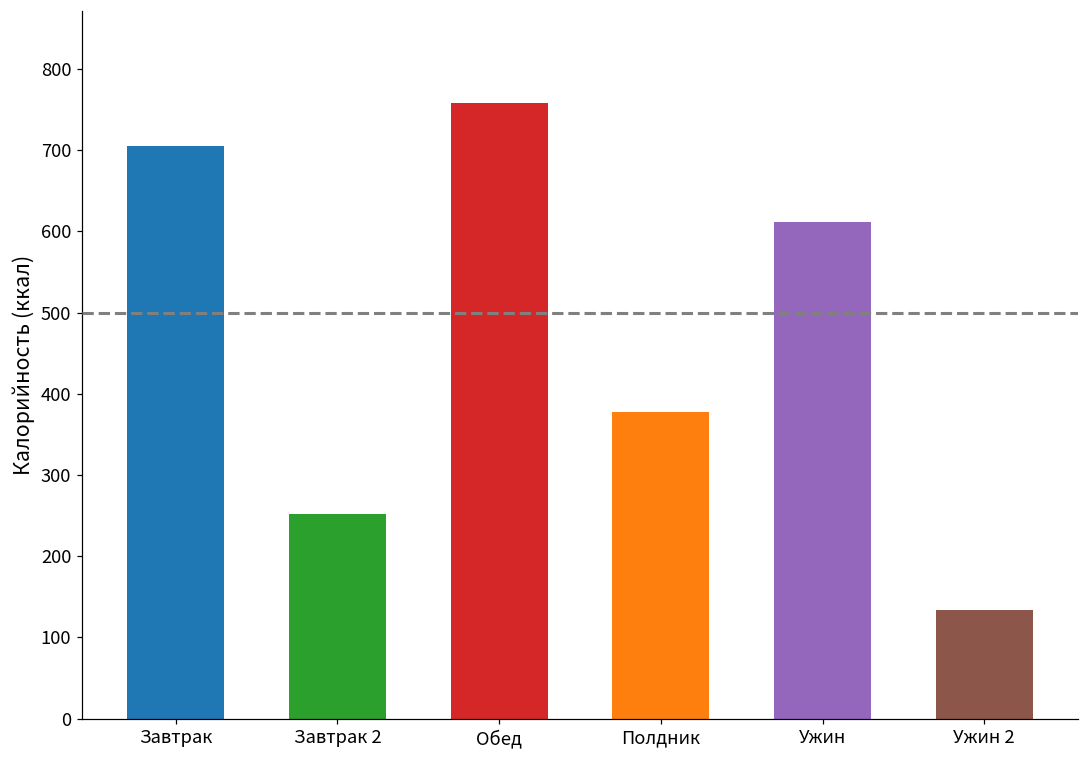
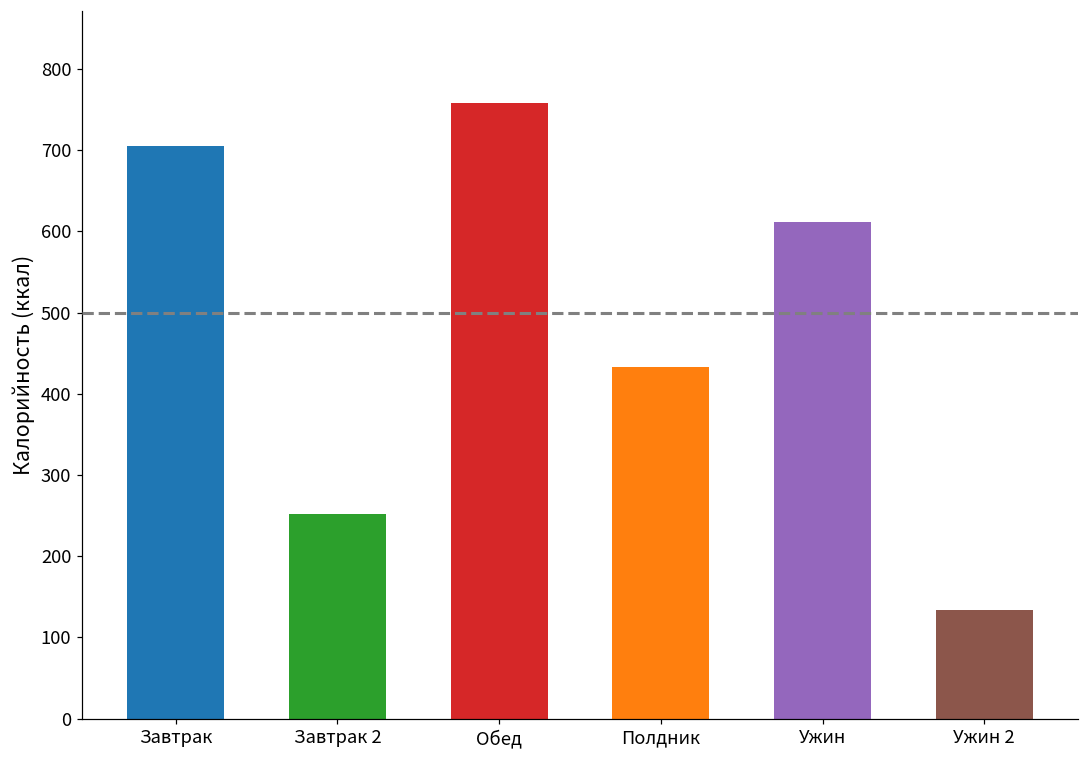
Полдник: 380 -> 430
